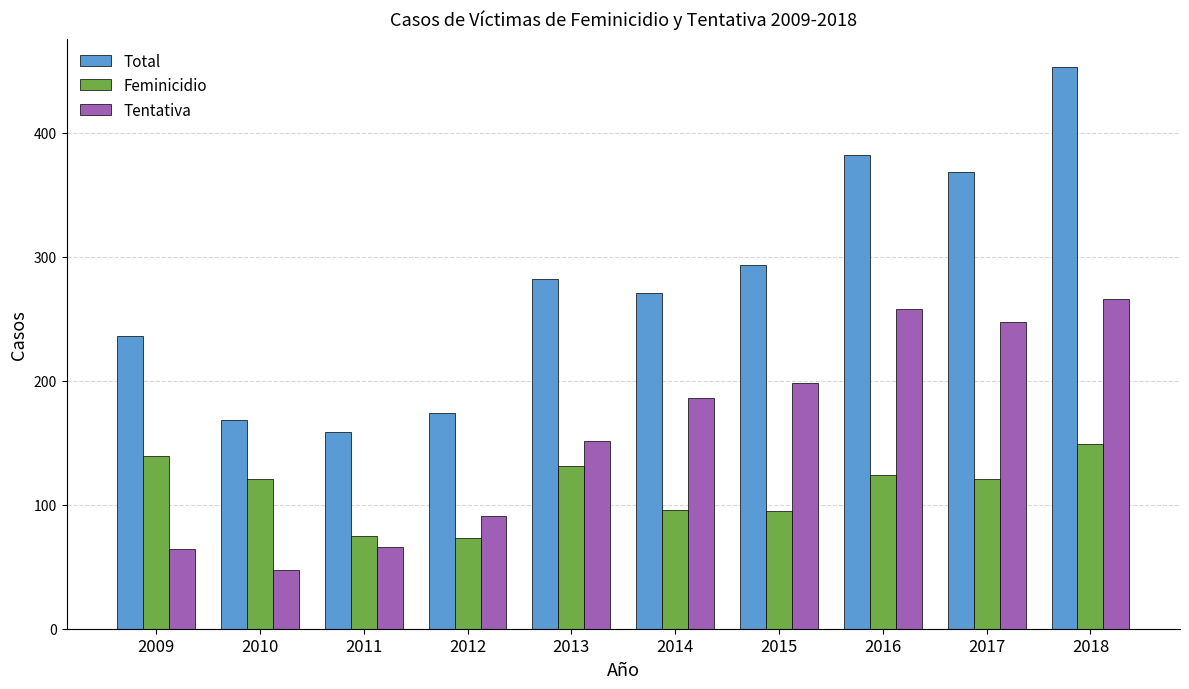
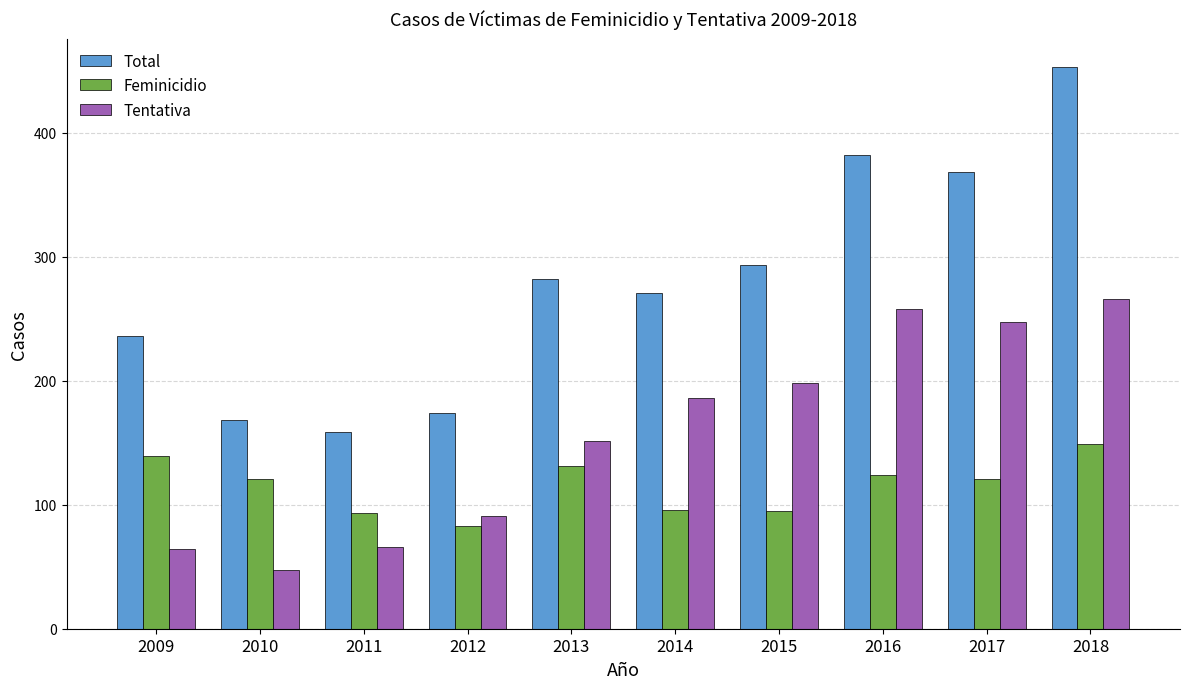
Feminicidio, 2011: 75 -> 93
Feminicidio, 2012: 73 -> 83
